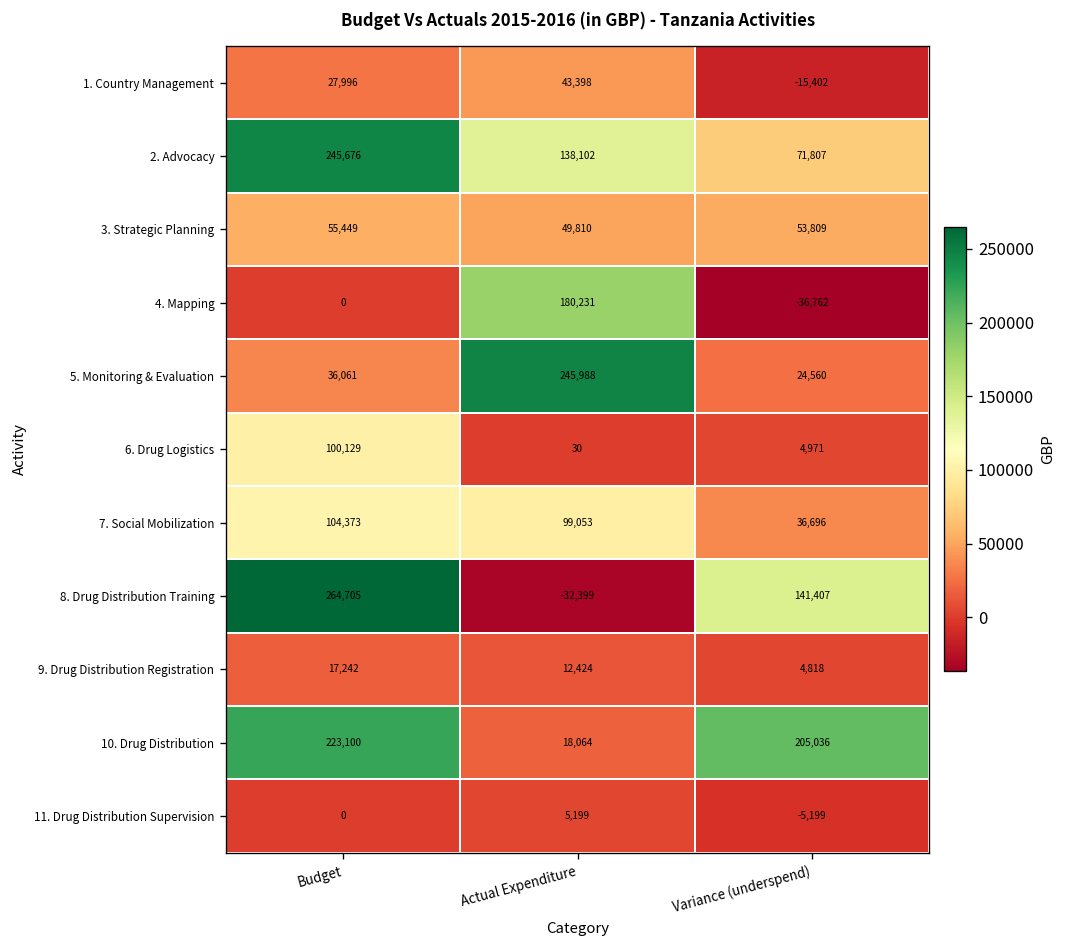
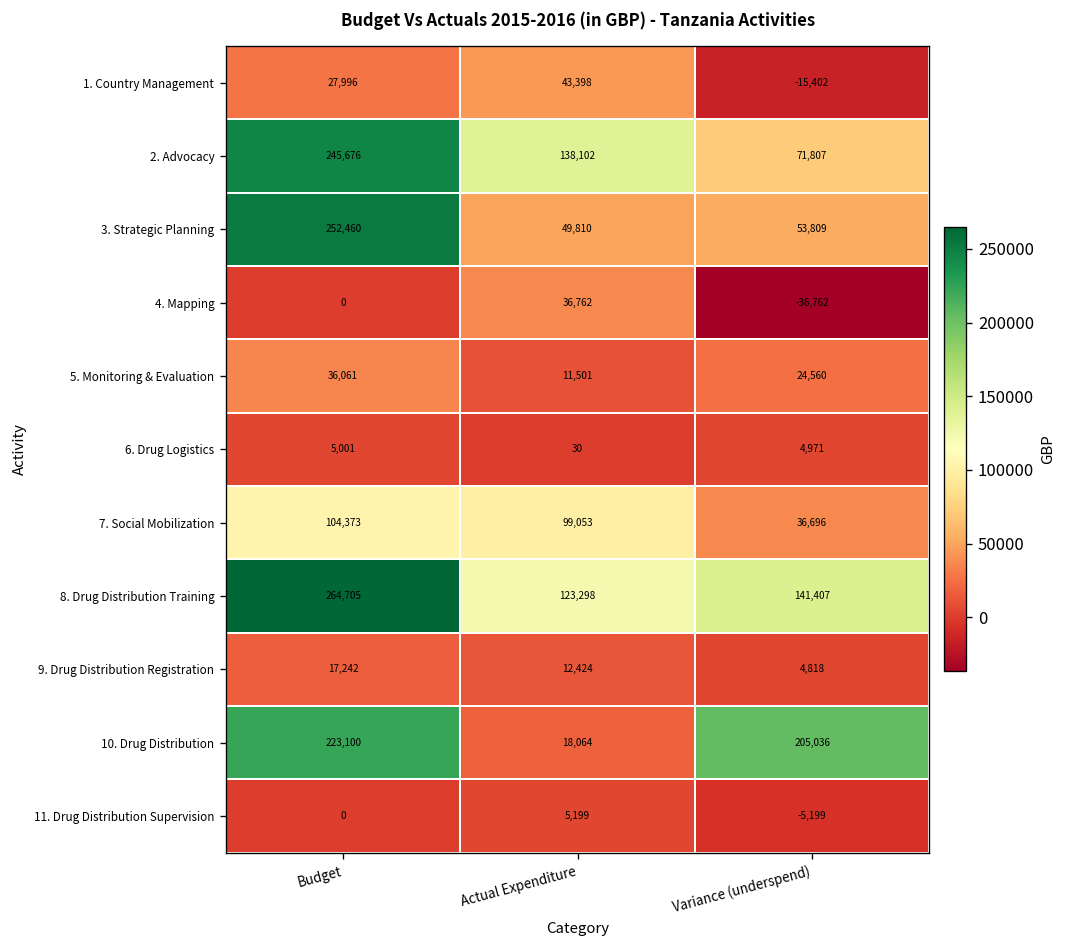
3. Strategic Planning, Budget: 55,449 -> 252,460
4. Mapping, Actual Expenditure: 180,231 -> 36,762
5. Monitoring & Evaluation, Actual Expenditure: 245,988 -> 11,501
6. Drug Logistics, Budget: 100,129 -> 5,001
8. Drug Distribution Training, Actual Expenditure: -32,399 -> 123,298
